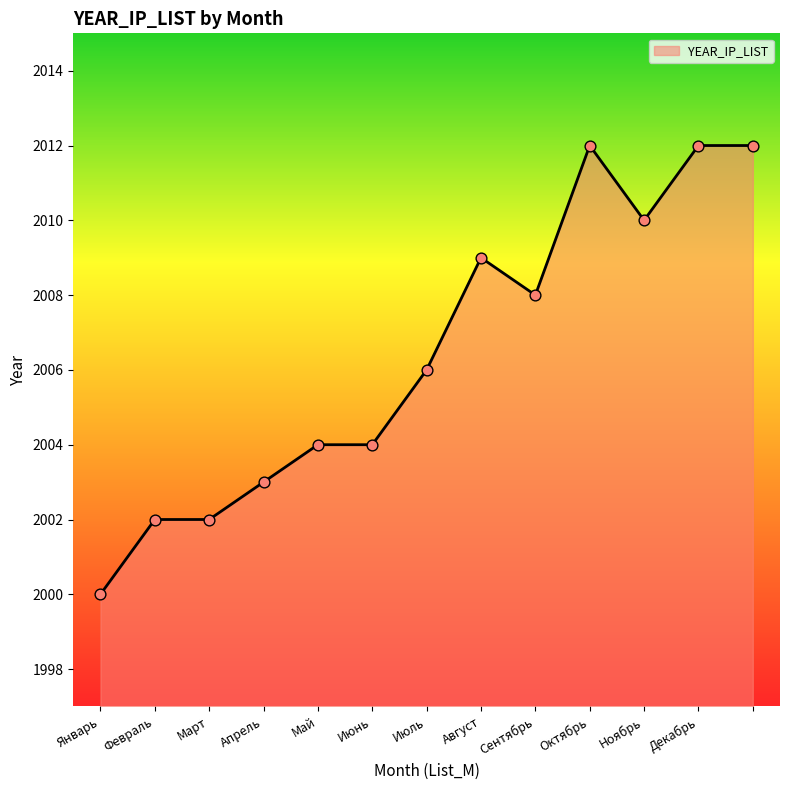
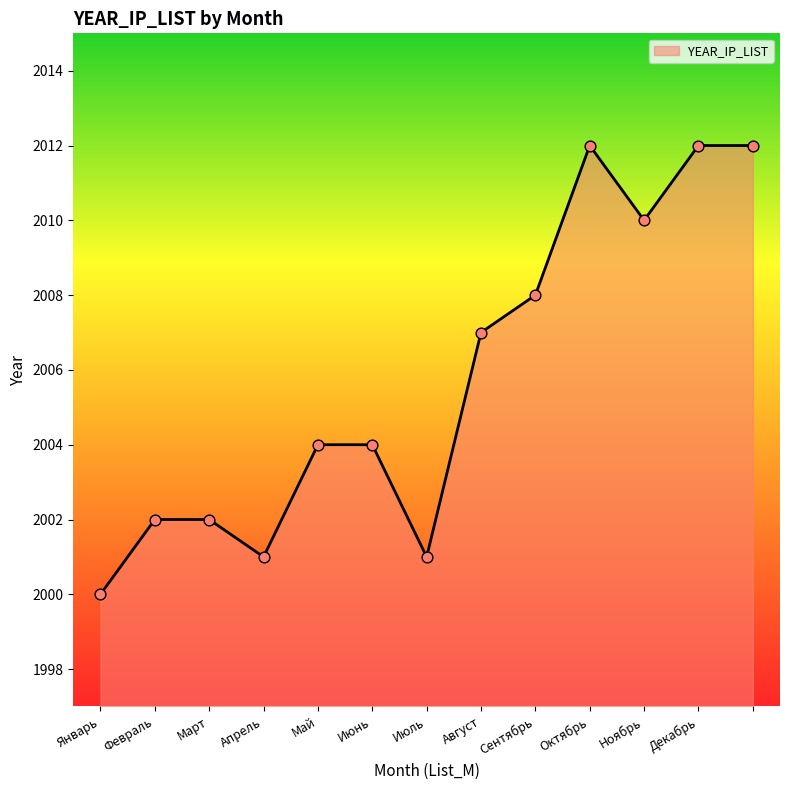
Апрель: 2003 -> 2001
Июль: 2006 -> 2001
Август: 2009 -> 2007
